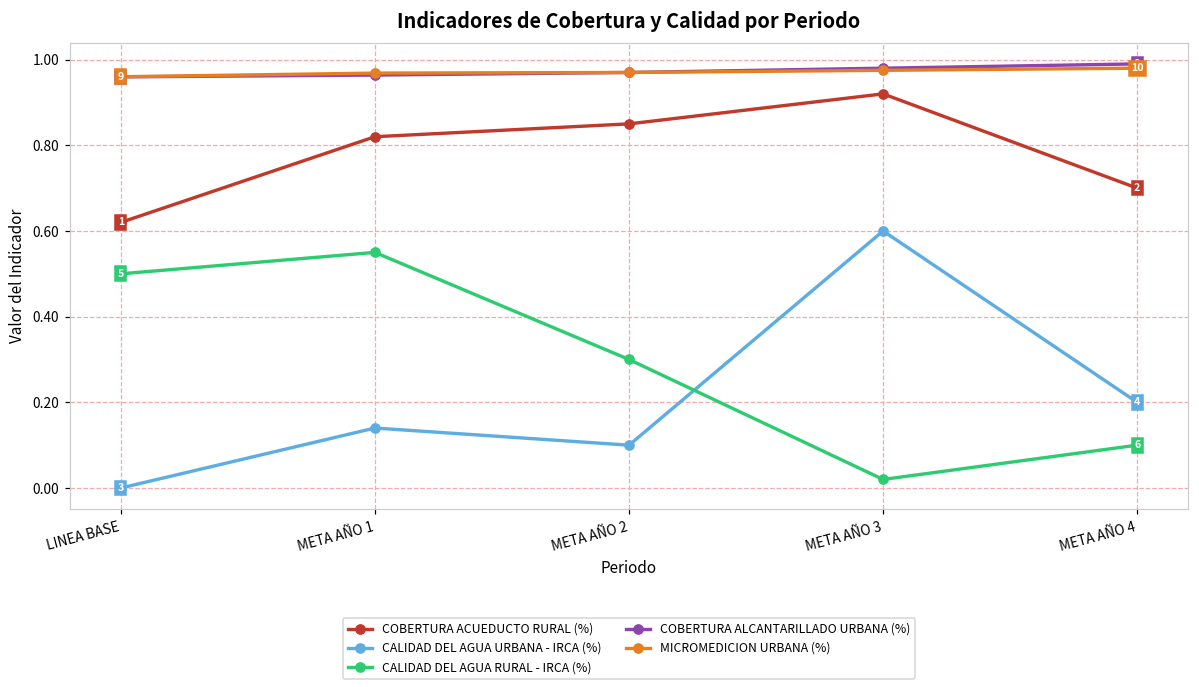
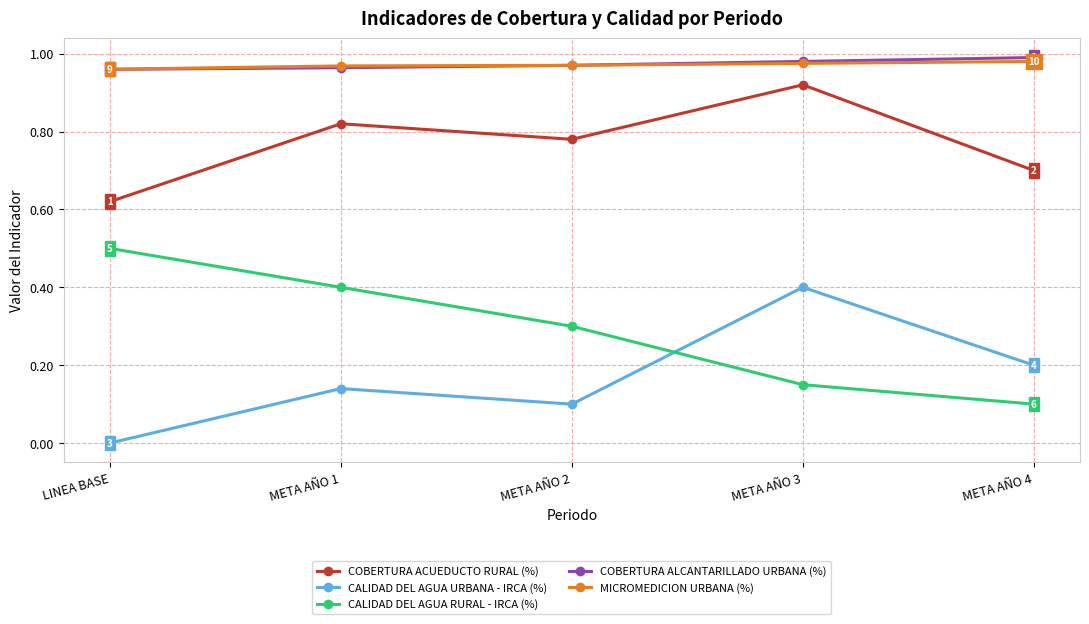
CALIDAD DEL AGUA RURAL - IRCA (%), META AÑO 1: 0.55 -> 0.40
COBERTURA ACUEDUCTO RURAL (%), META AÑO 2: 0.85 -> 0.78
CALIDAD DEL AGUA URBANA - IRCA (%), META AÑO 3: 0.6 -> 0.4
CALIDAD DEL AGUA RURAL - IRCA (%), META AÑO 3: 0.02 -> 0.15
